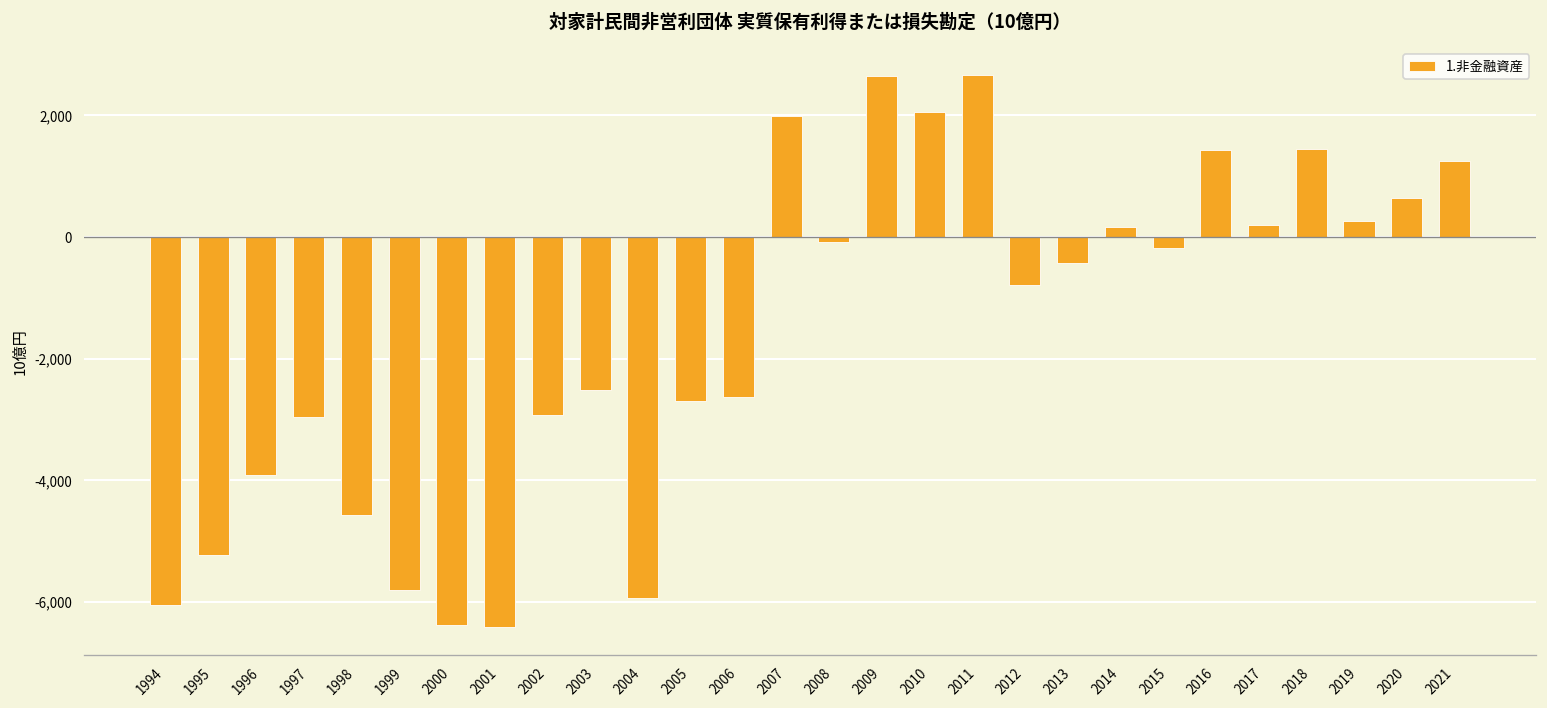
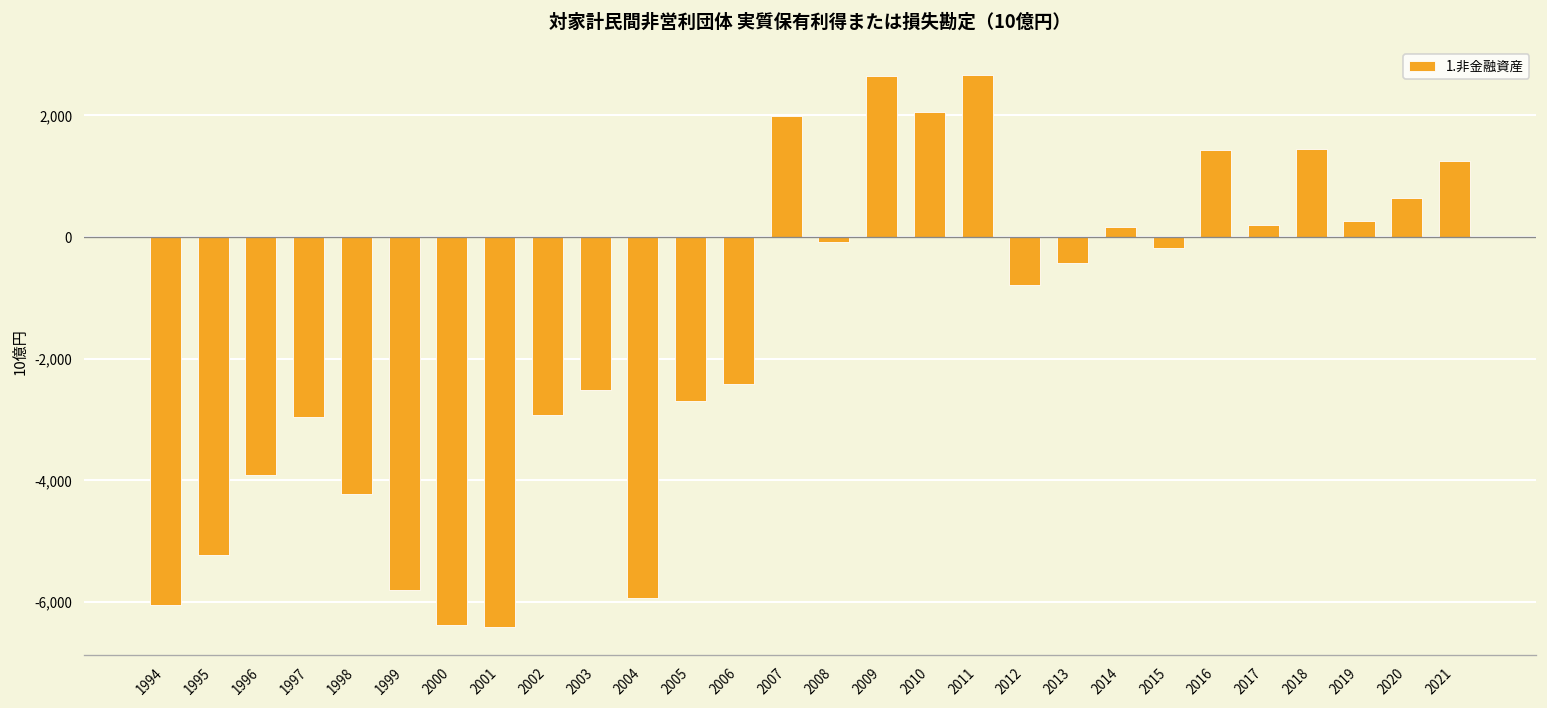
1998: -4,600 -> -4,200
2006: -2,600 -> -2,400
